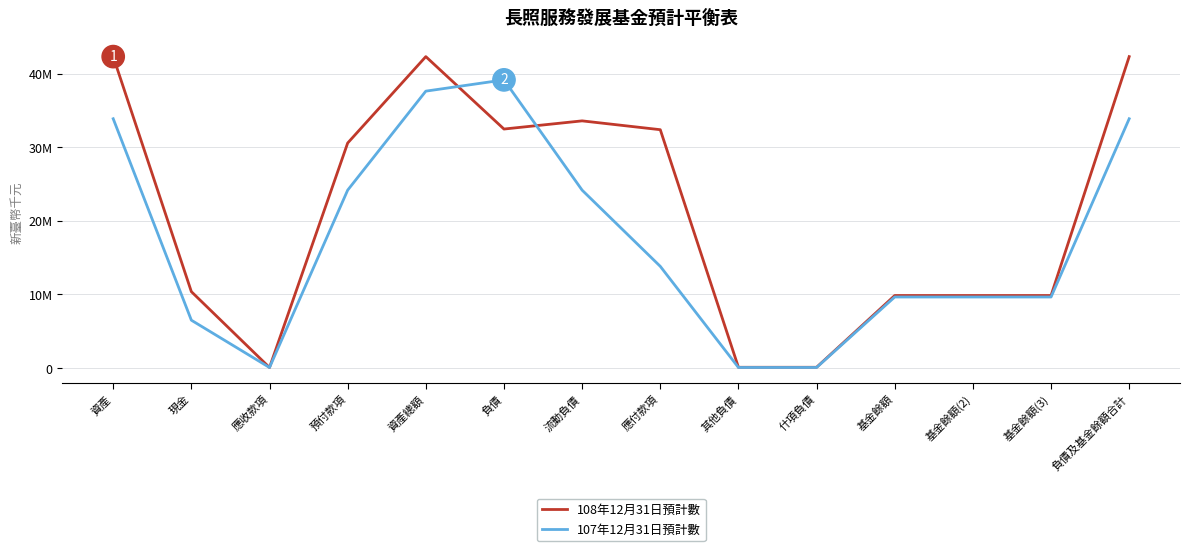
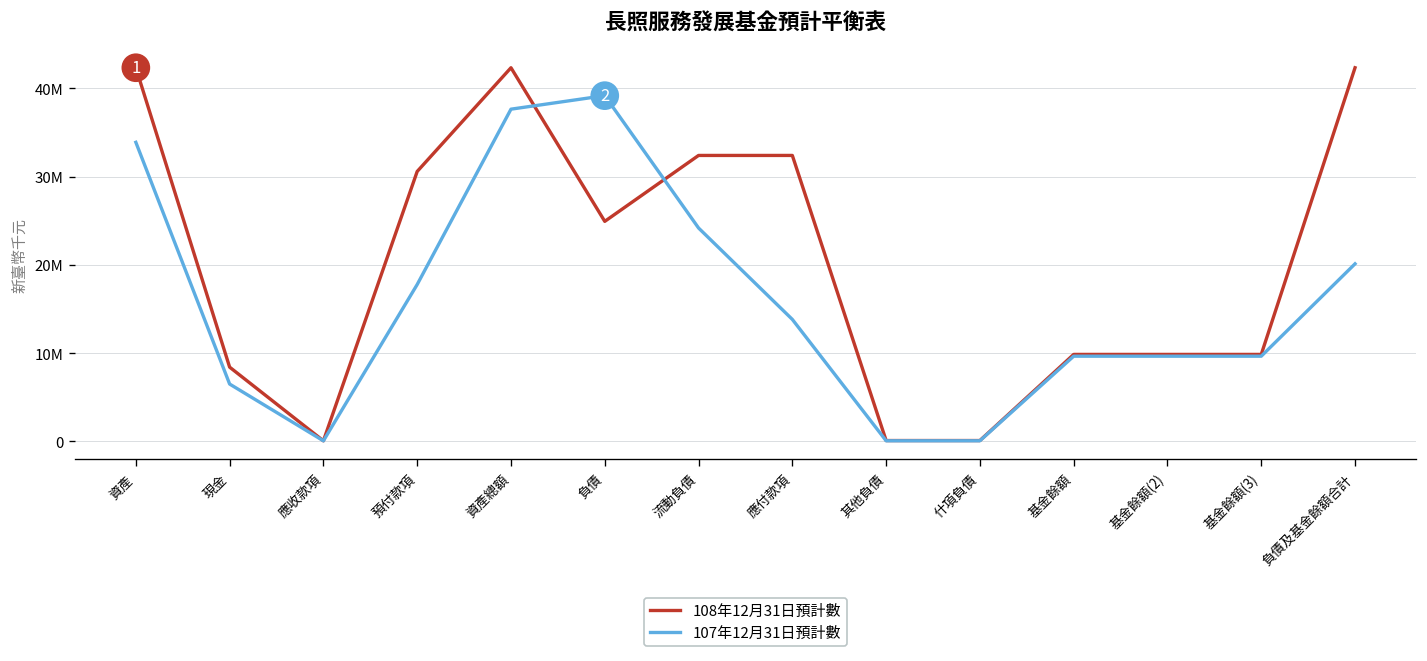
108年12月31日預計數, 現金: 10000000 -> 8000000
107年12月31日預計數, 預付款項: 24000000 -> 18000000
108年12月31日預計數, 負債: 32000000 -> 25000000
108年12月31日預計數, 流動負債: 34000000 -> 32000000
107年12月31日預計數, 負債及基金餘額合計: 34000000 -> 20000000
